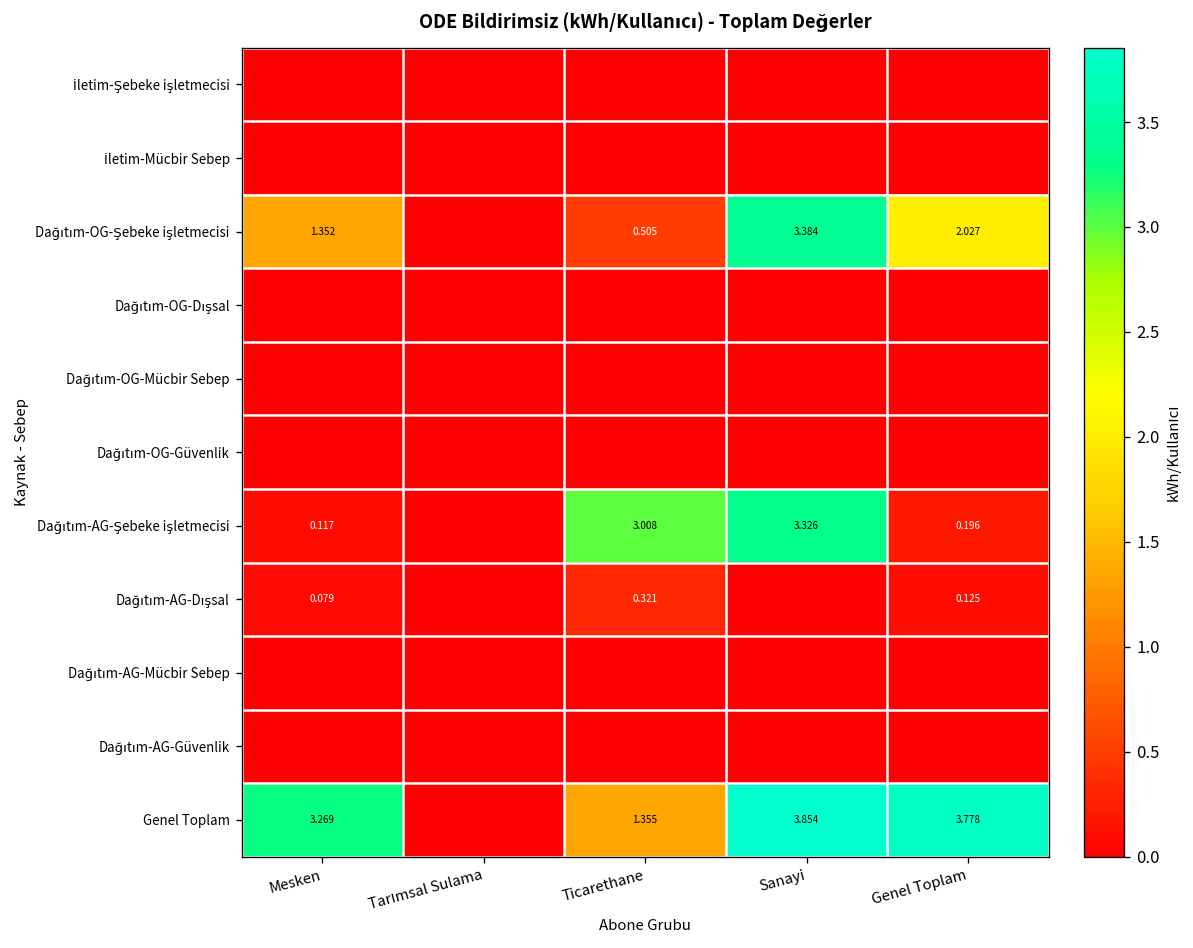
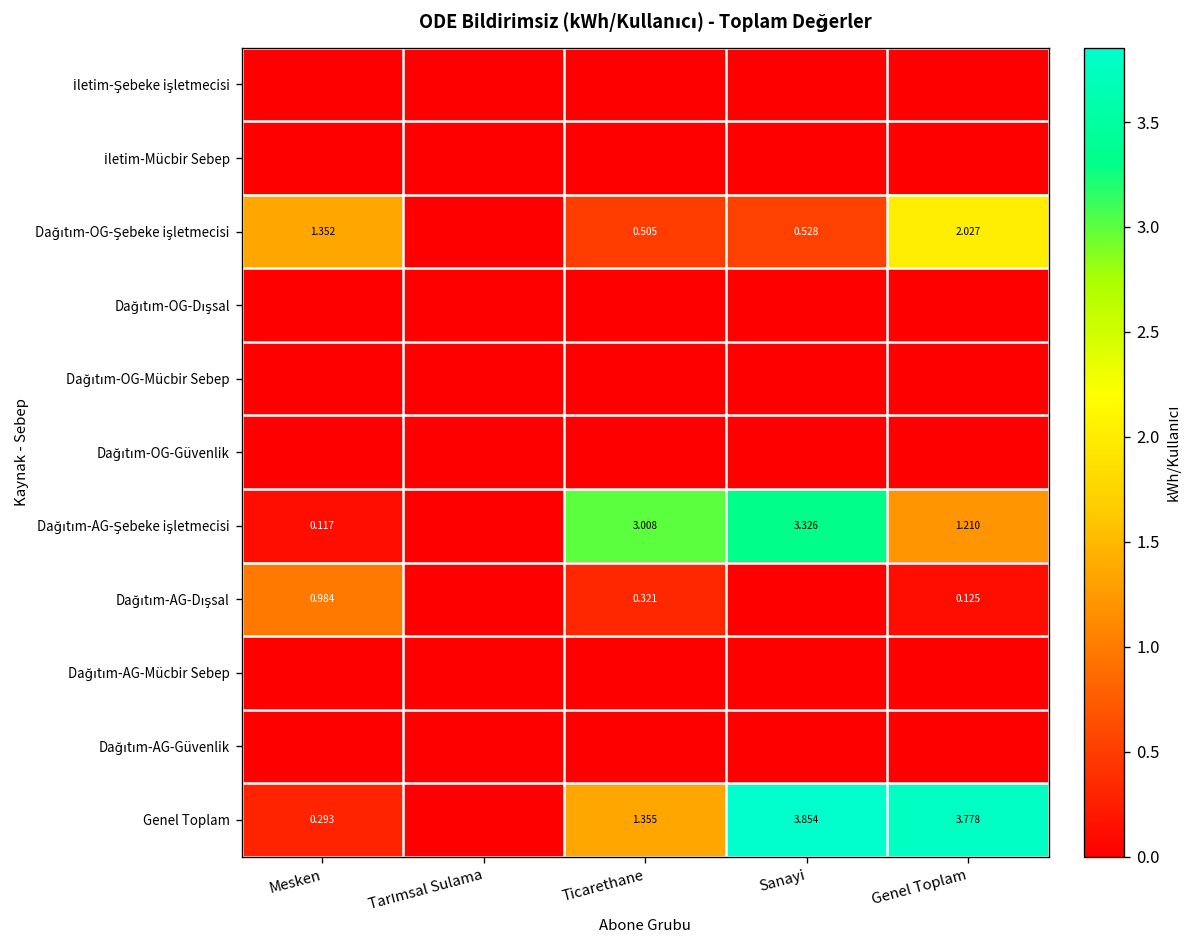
Dağıtım-OG-Şebeke işletmecisi, Sanayi: 3.384 -> 0.528
Dağıtım-AG-Şebeke işletmecisi, Genel Toplam: 0.196 -> 1.210
Dağıtım-AG-Dışsal, Mesken: 0.079 -> 0.984
Genel Toplam, Mesken: 3.269 -> 0.293
